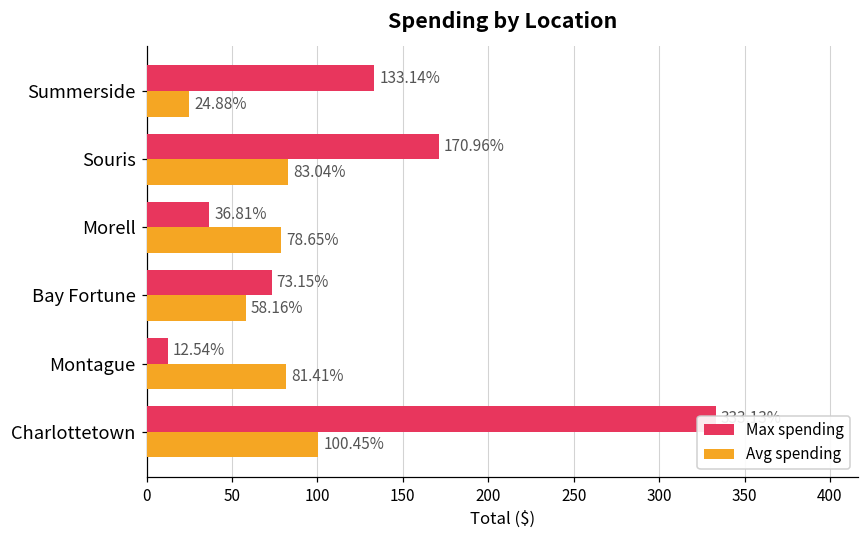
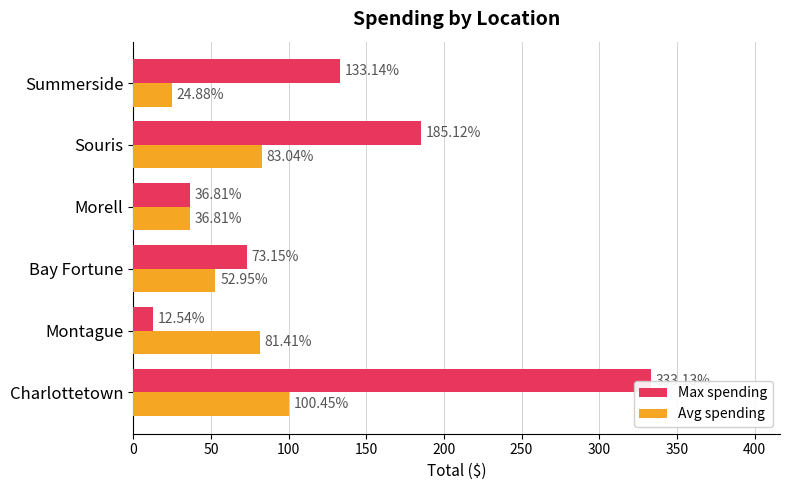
Max spending, Souris: 170.96% -> 185.12%
Avg spending, Morell: 78.65% -> 36.81%
Avg spending, Bay Fortune: 58.16% -> 52.95%
